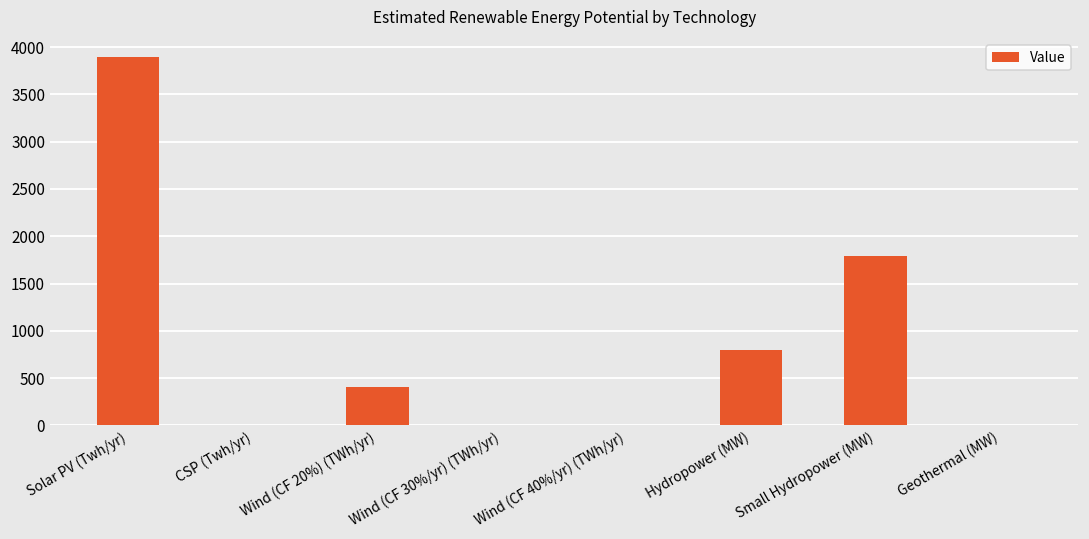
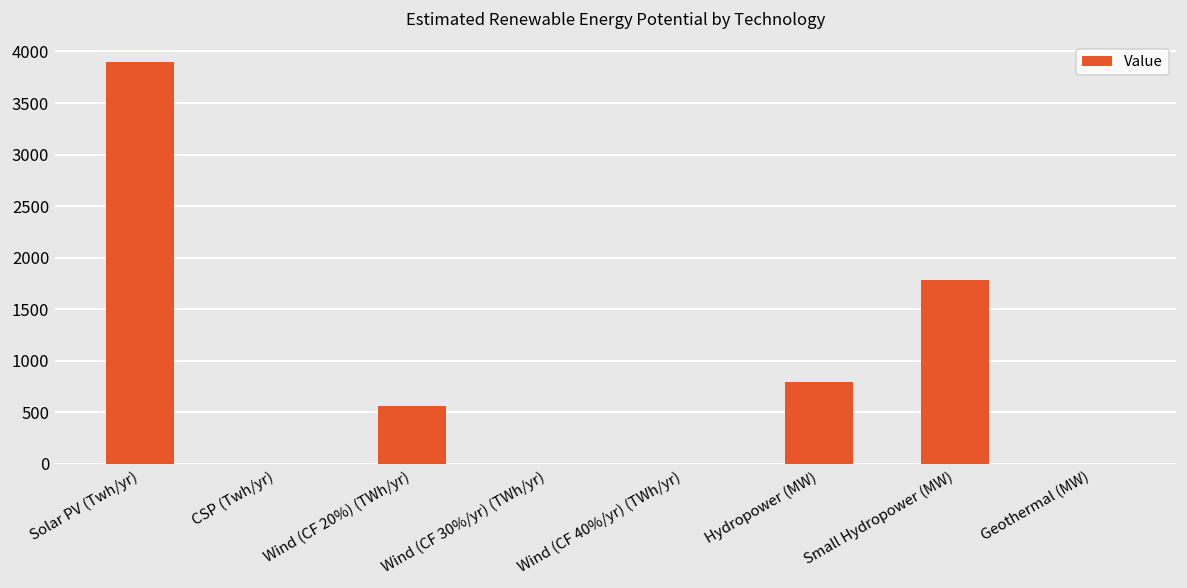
Wind (CF 20%) (TWh/yr): 400 -> 600
